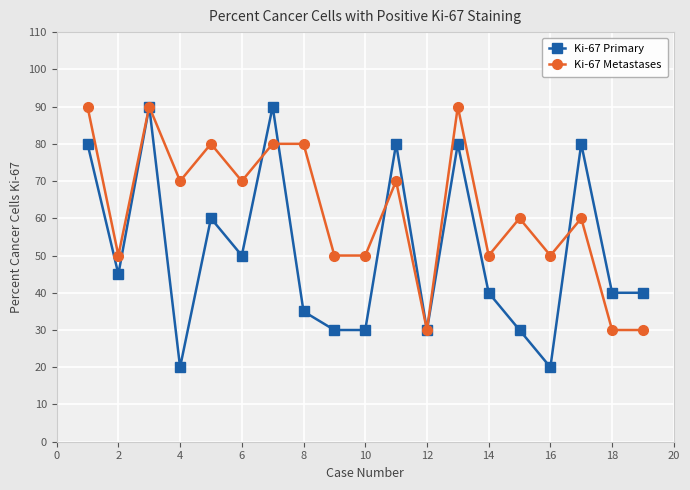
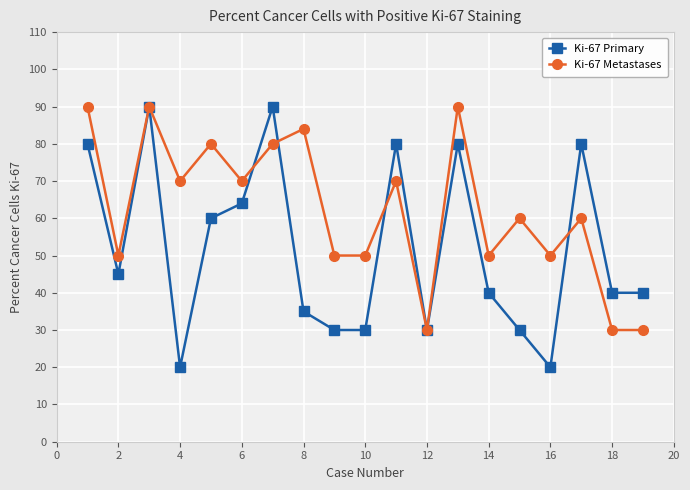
Ki-67 Primary, 6: 50 -> 64
Ki-67 Metastases, 8: 80 -> 84
